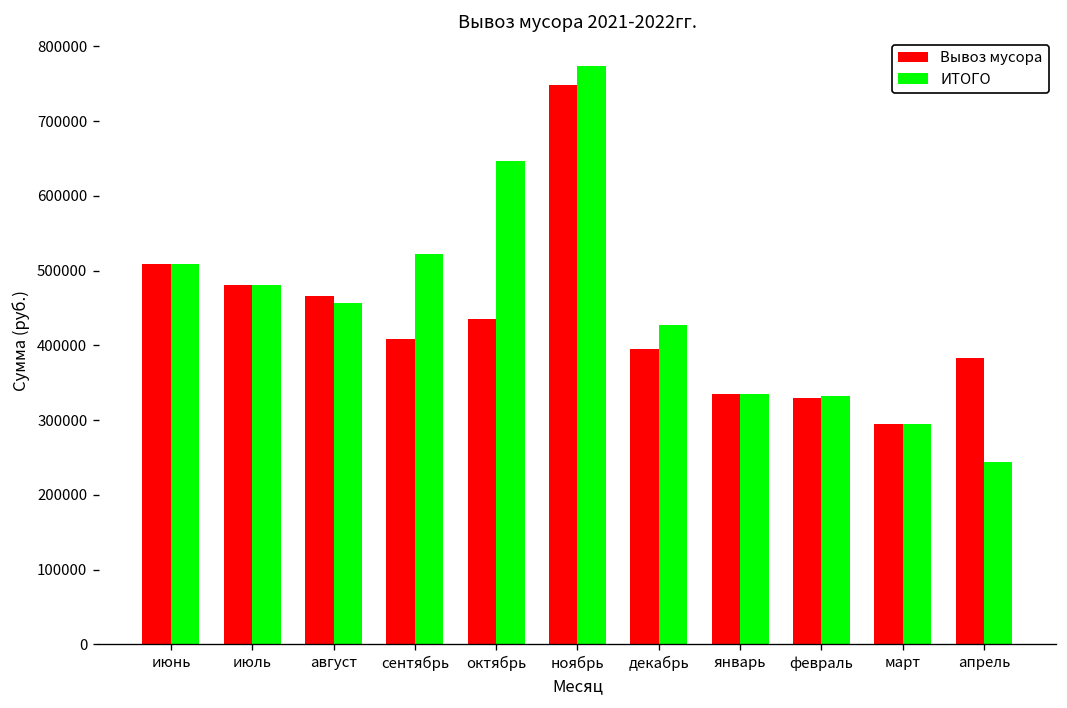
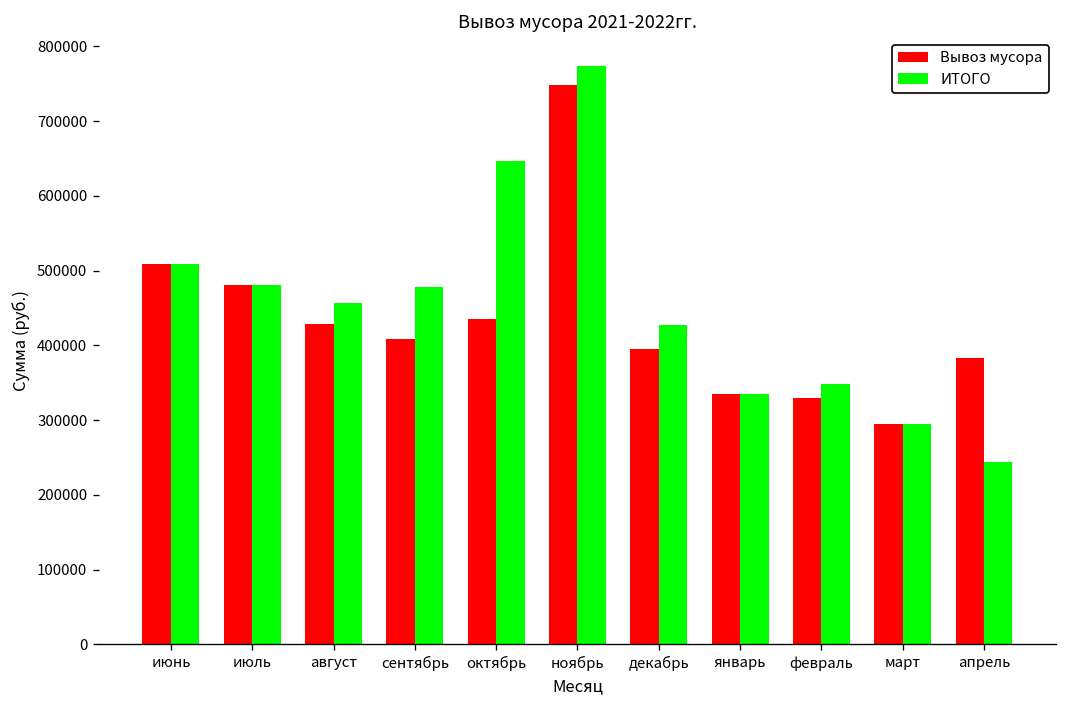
Вывоз мусора, август: 470000 -> 430000
ИТОГО, сентябрь: 520000 -> 480000
ИТОГО, февраль: 330000 -> 350000
